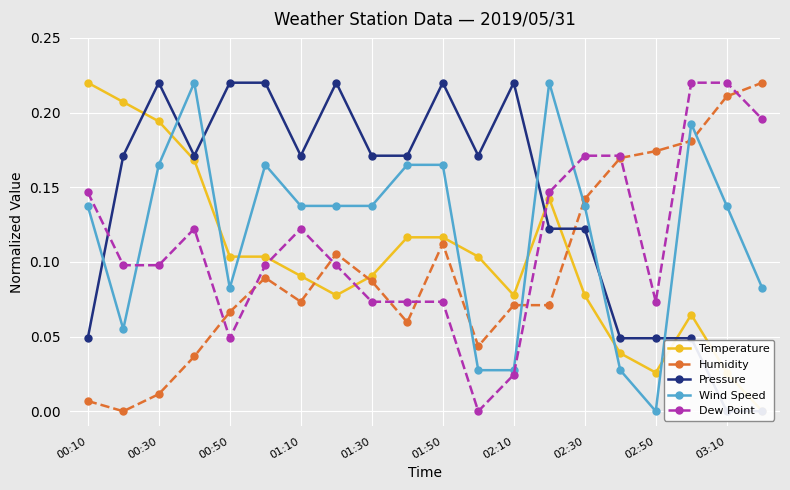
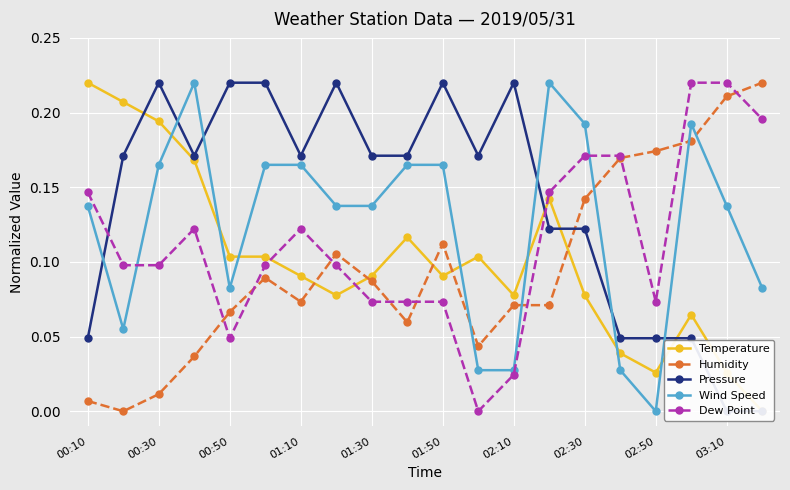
Wind Speed, 01:10: 0.138 -> 0.165
Temperature, 01:50: 0.116 -> 0.091
Wind Speed, 02:30: 0.138 -> 0.192
